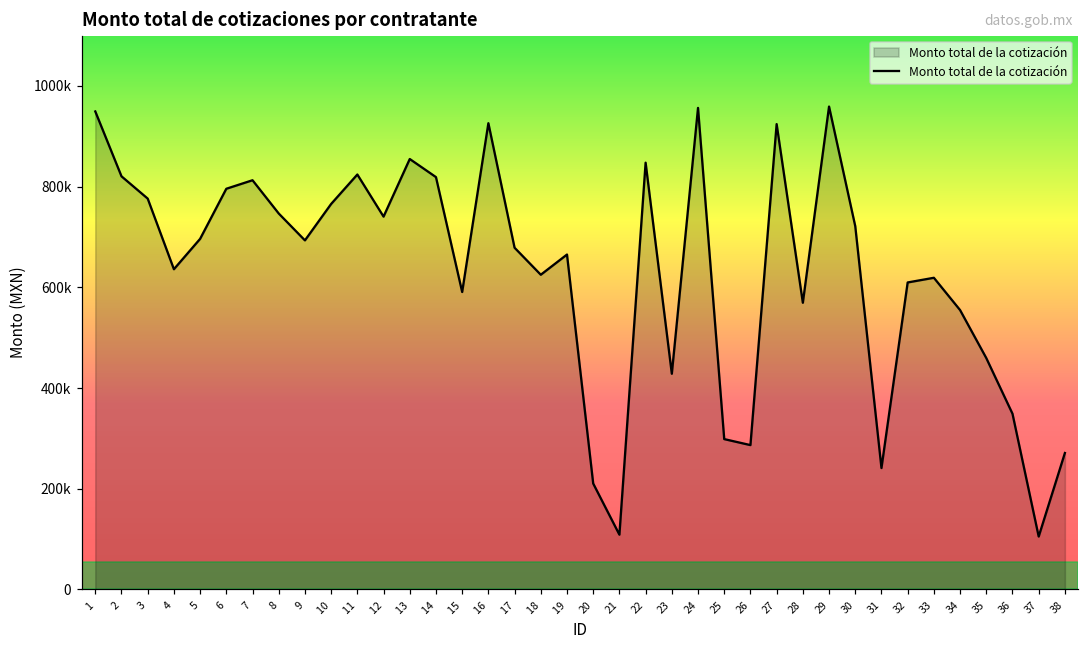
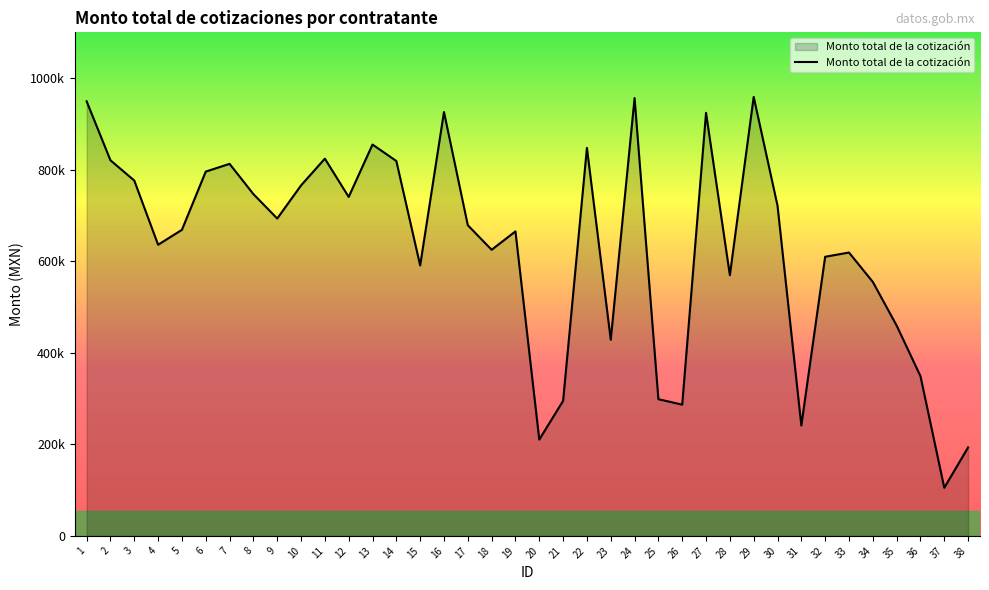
5: 700000 -> 670000
21: 110000 -> 290000
38: 270000 -> 190000
